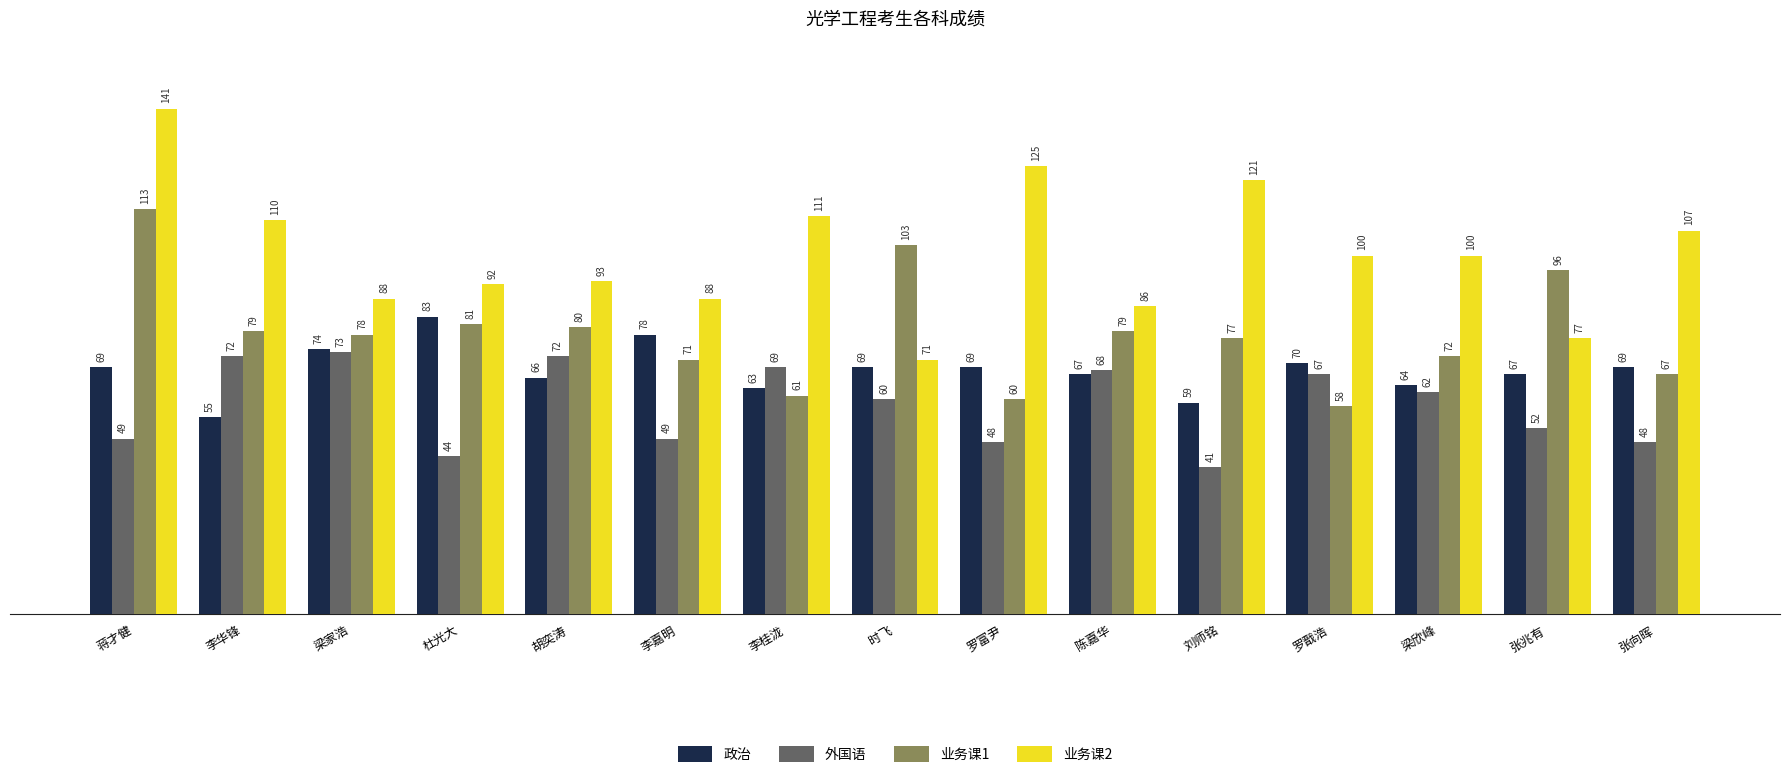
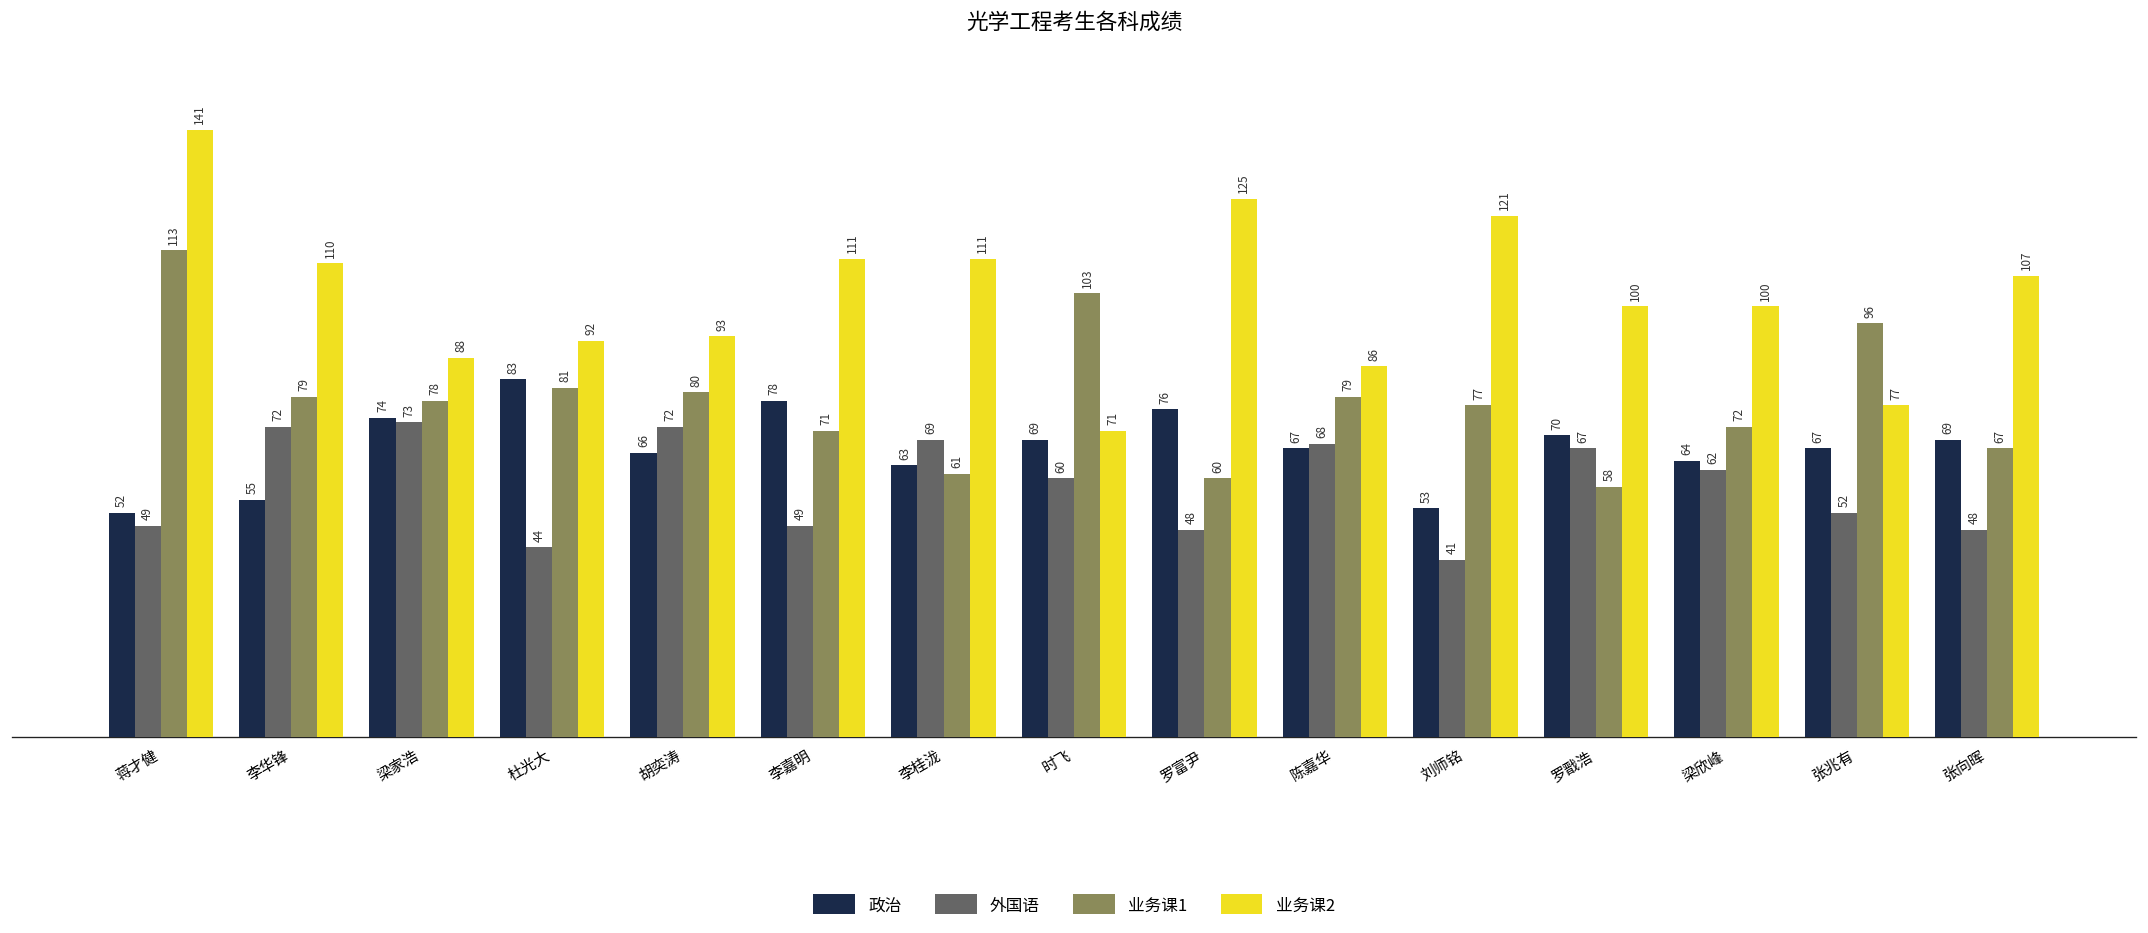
政治, 蒋才健: 69 -> 52
业务课2, 李嘉明: 88 -> 111
政治, 罗富尹: 69 -> 76
政治, 刘师铭: 59 -> 53
